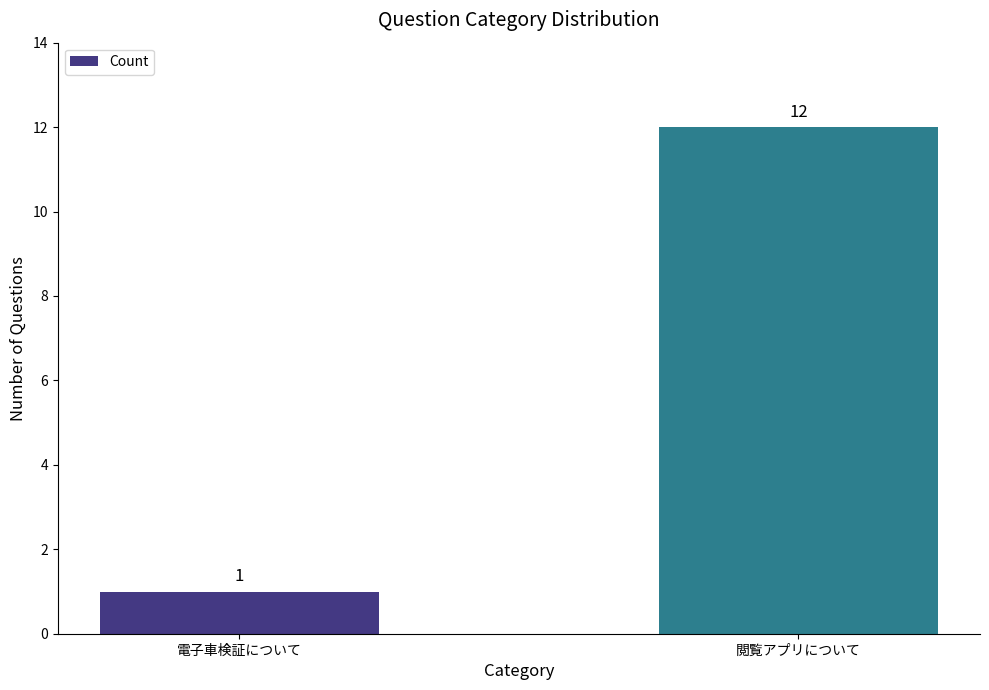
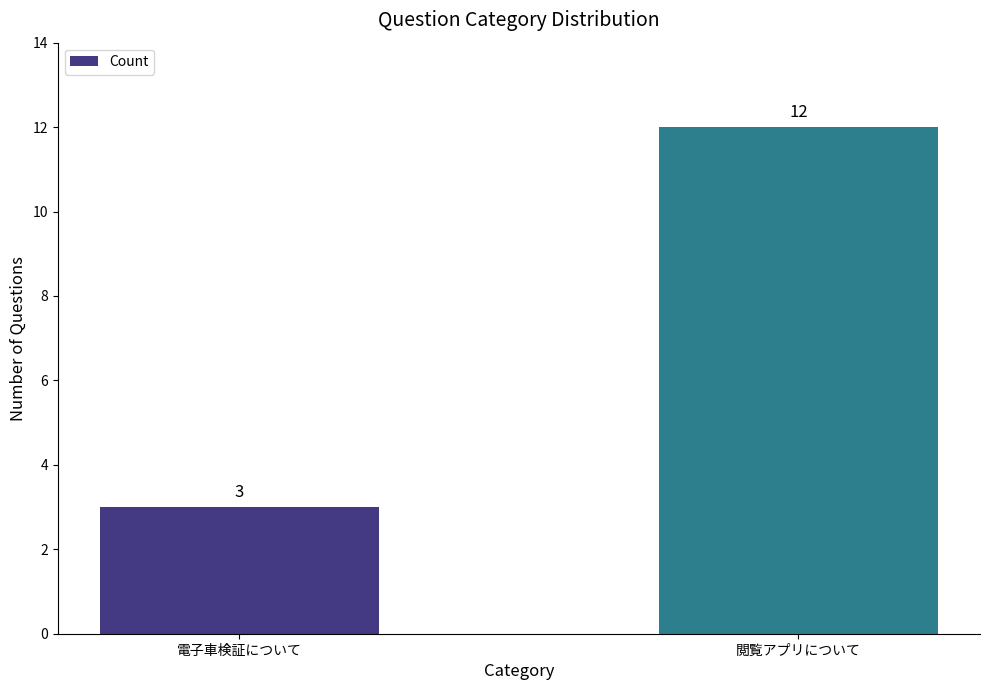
電子車検証について: 1 -> 3
